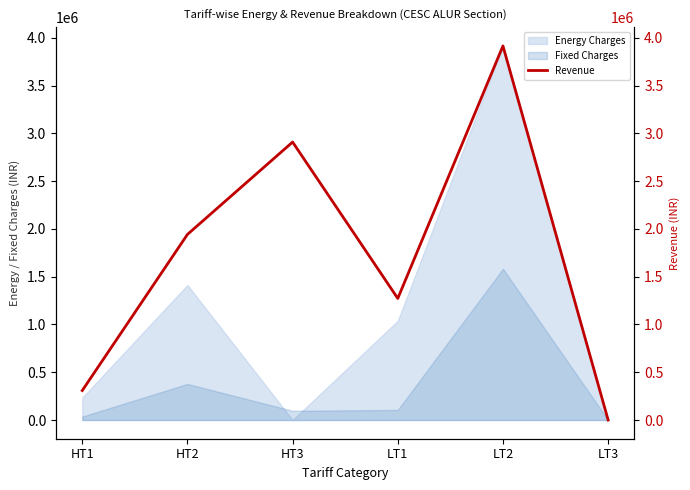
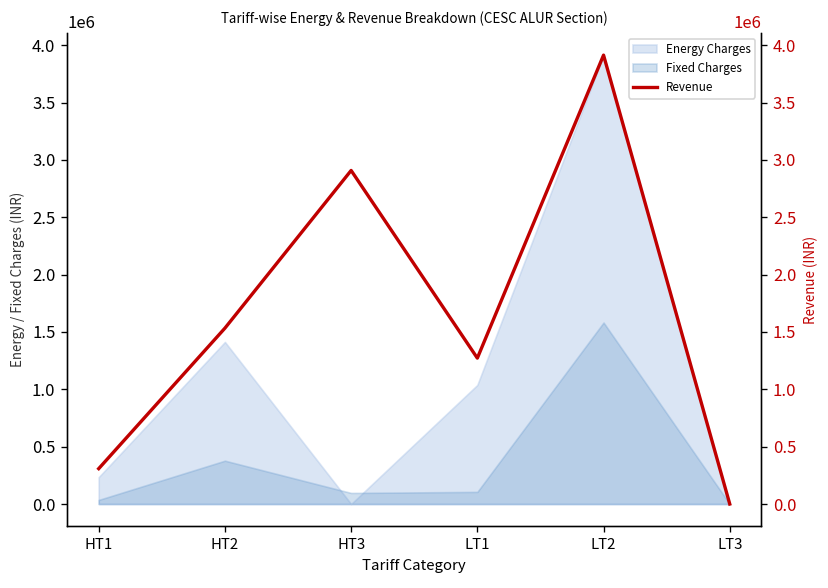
Revenue, HT2: 1900000 -> 1500000
